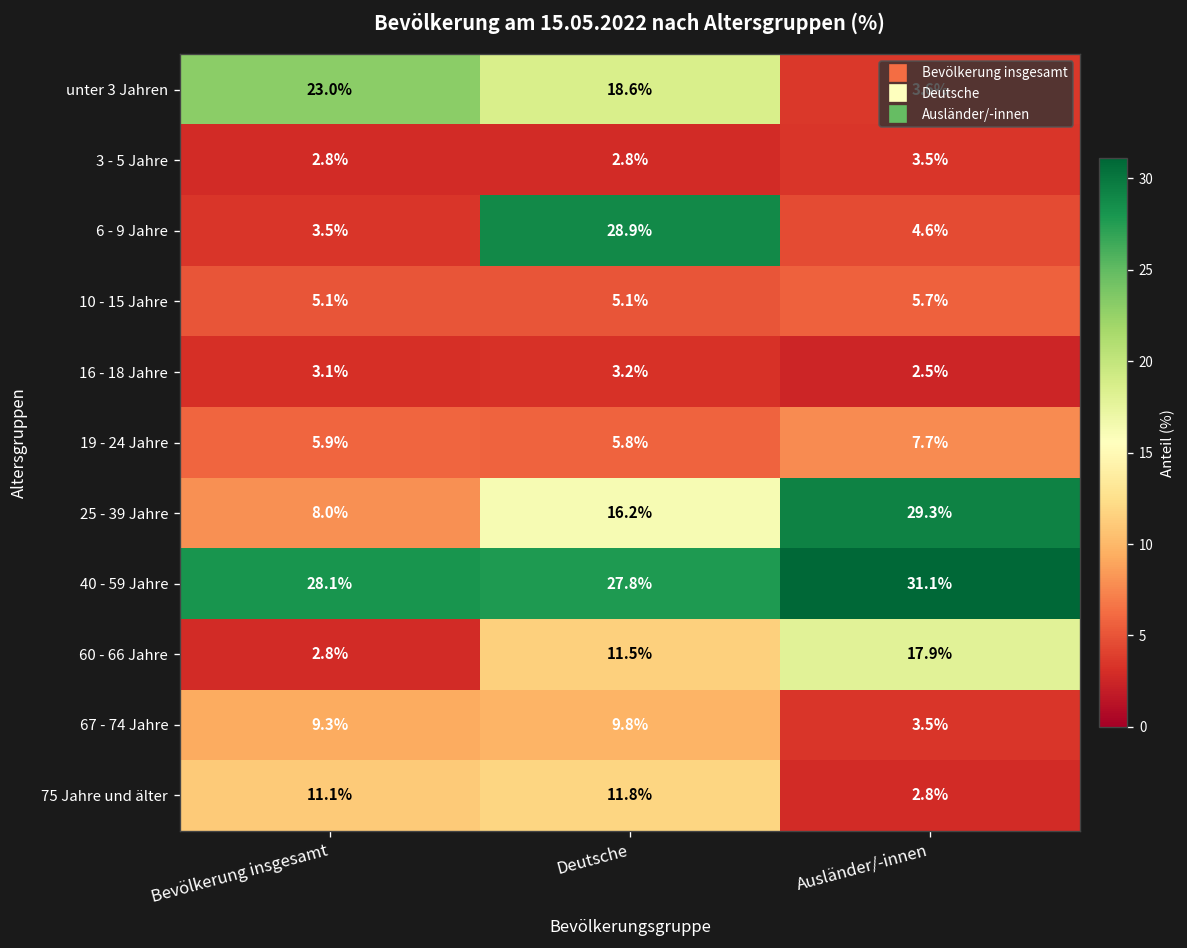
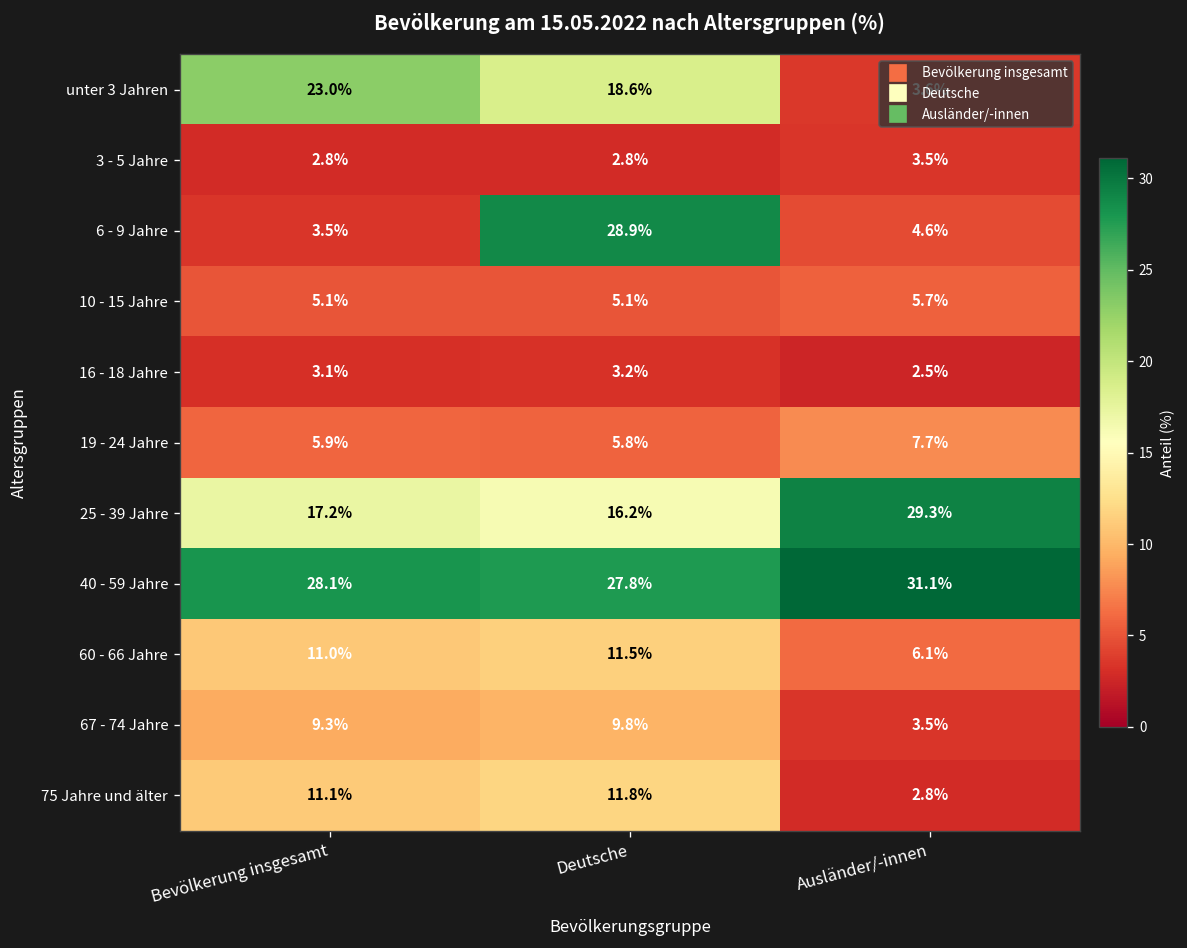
25 - 39 Jahre, Bevölkerung insgesamt: 8.0% -> 17.2%
60 - 66 Jahre, Bevölkerung insgesamt: 2.8% -> 11.0%
60 - 66 Jahre, Ausländer/-innen: 17.9% -> 6.1%
